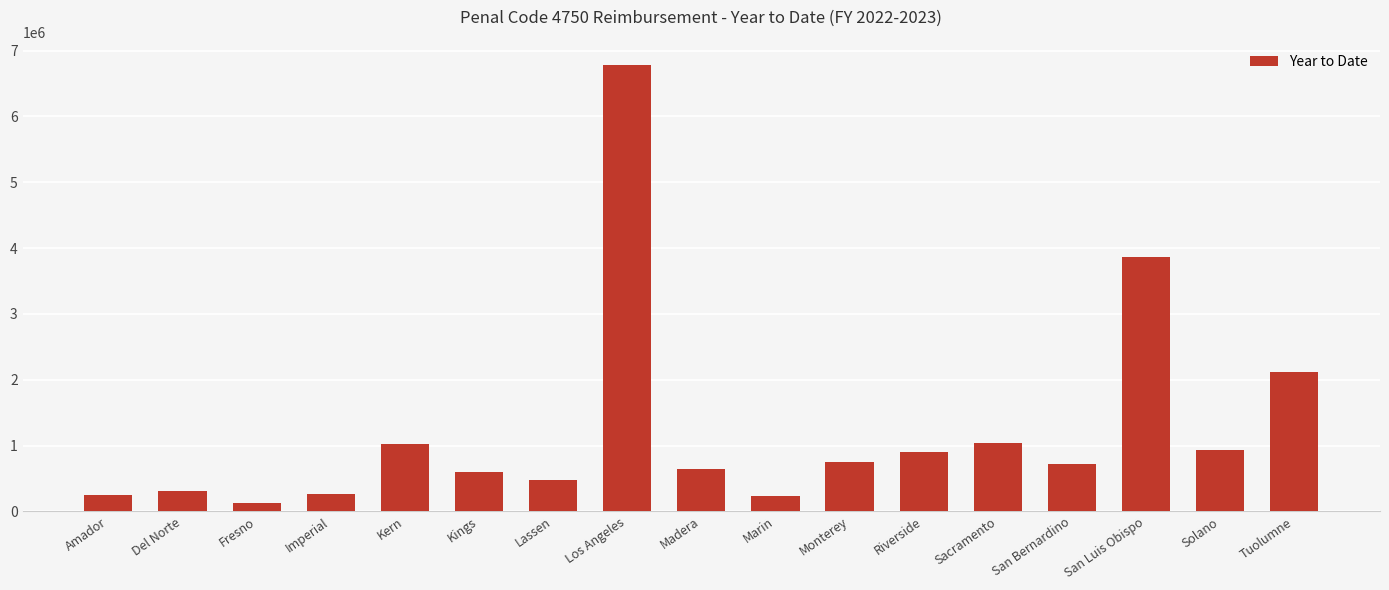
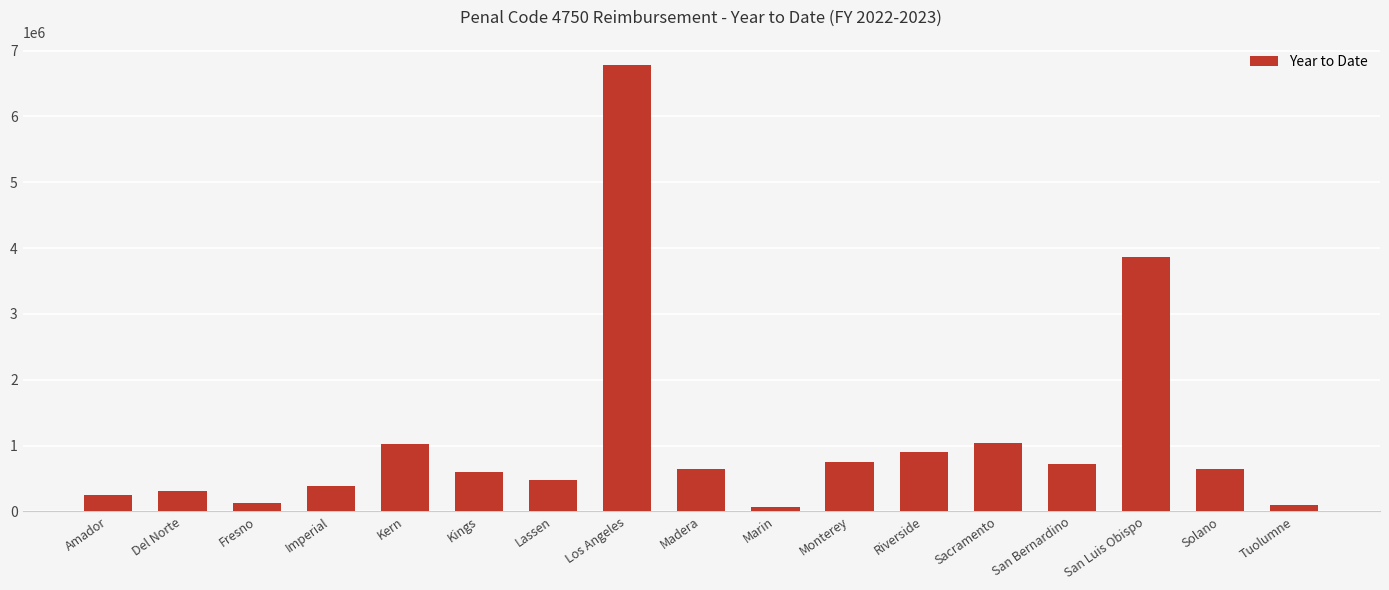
Imperial: 300000 -> 400000
Marin: 200000 -> 100000
Solano: 900000 -> 600000
Tuolumne: 2100000 -> 100000
